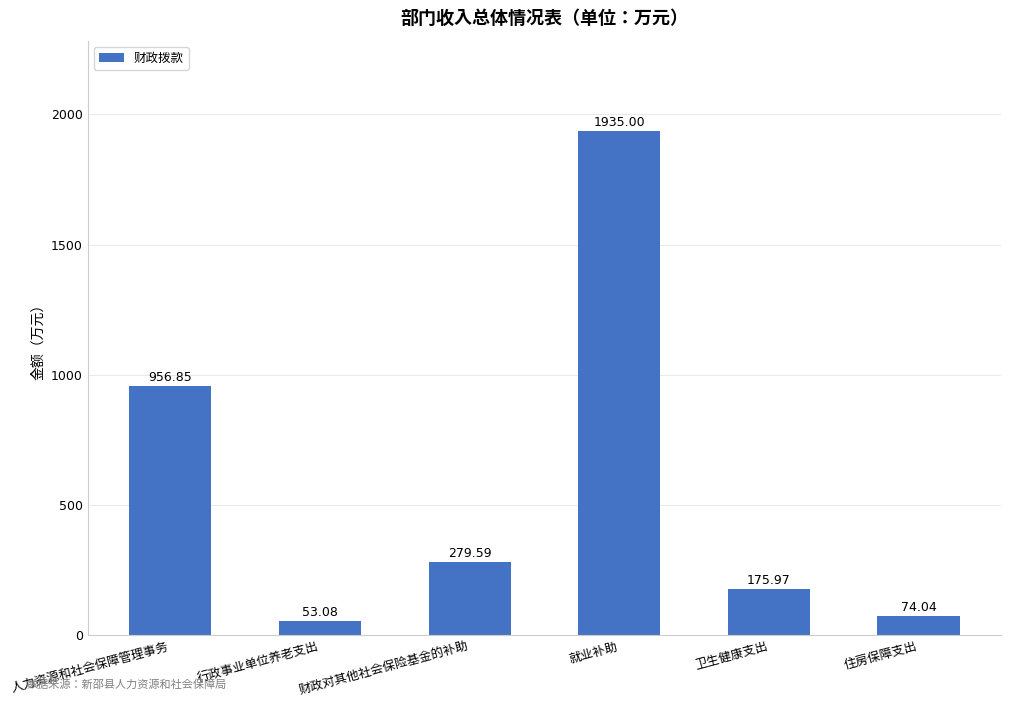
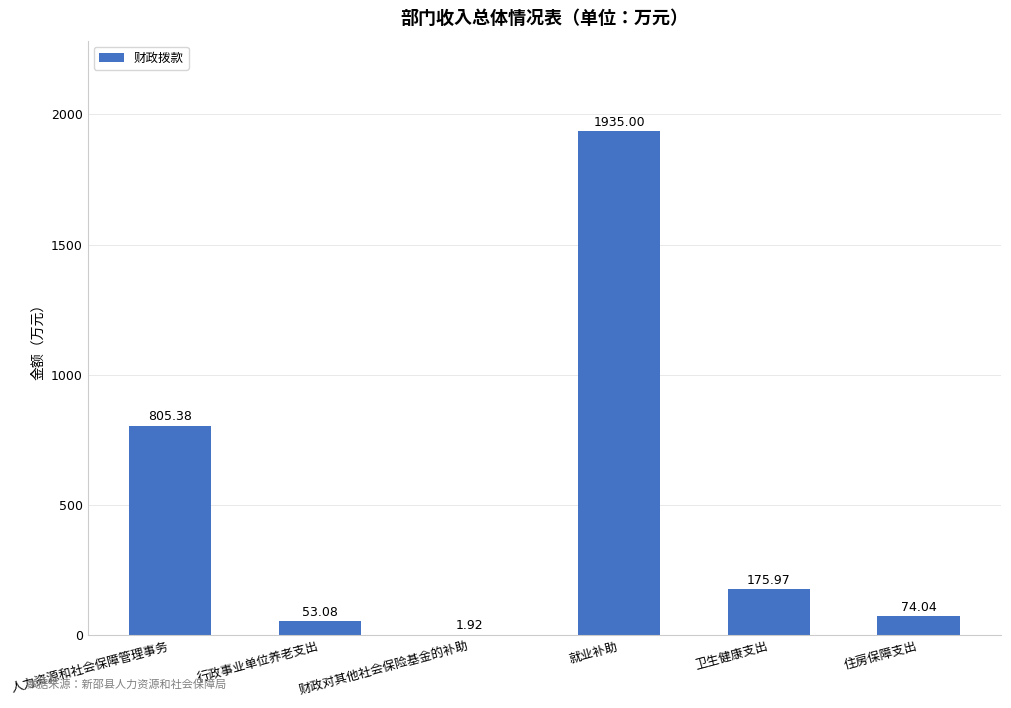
人力资源和社会保障管理事务: 956.85 -> 805.38
财政对其他社会保险基金的补助: 279.59 -> 1.92
